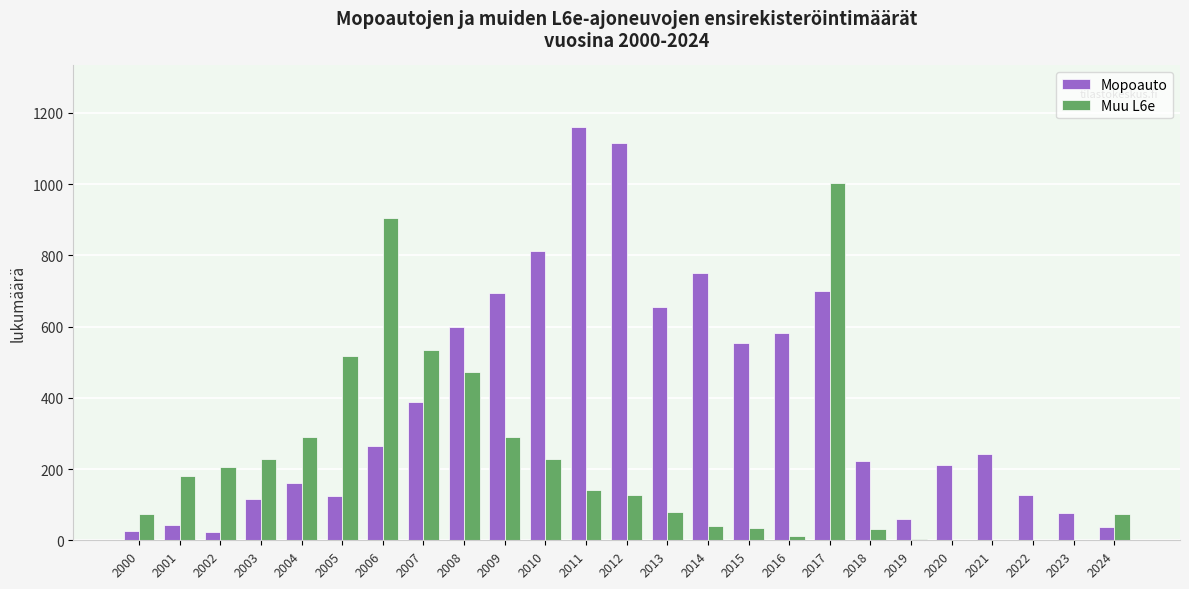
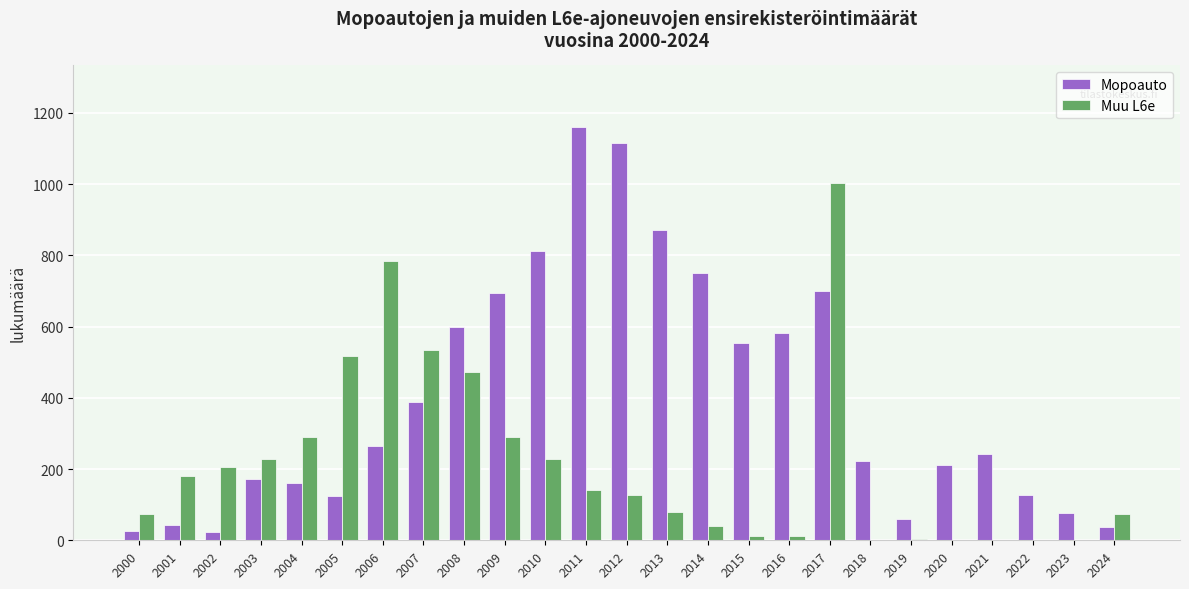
Mopoauto, 2003: 120 -> 170
Muu L6e, 2006: 910 -> 780
Mopoauto, 2013: 660 -> 870
Muu L6e, 2015: 30 -> 10
Muu L6e, 2018: 30 -> 0
